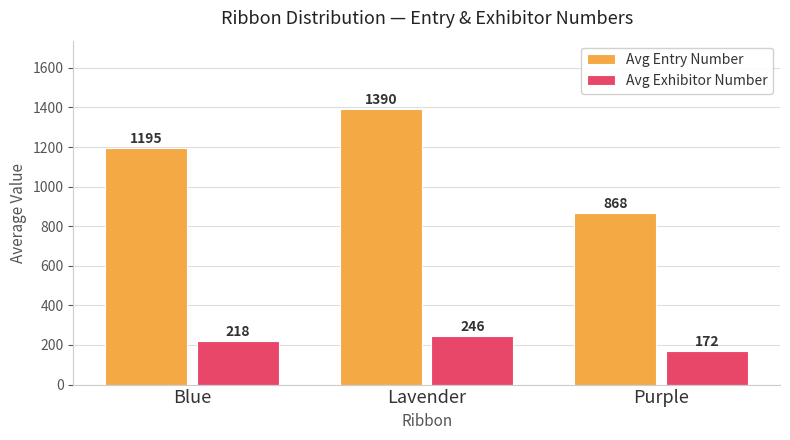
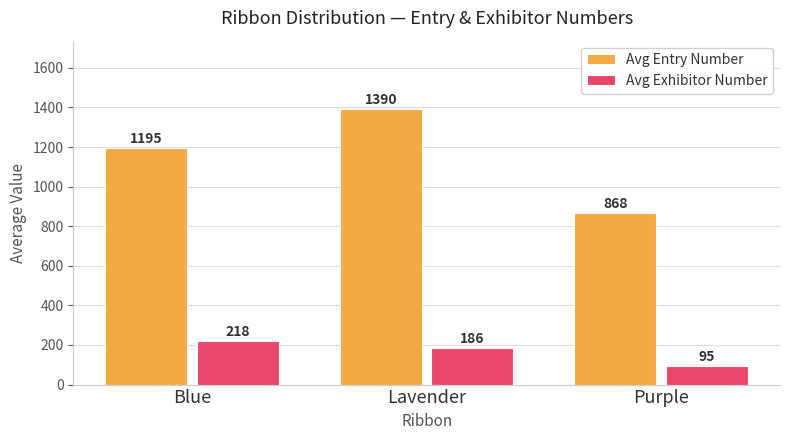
Avg Exhibitor Number, Lavender: 246 -> 186
Avg Exhibitor Number, Purple: 172 -> 95
